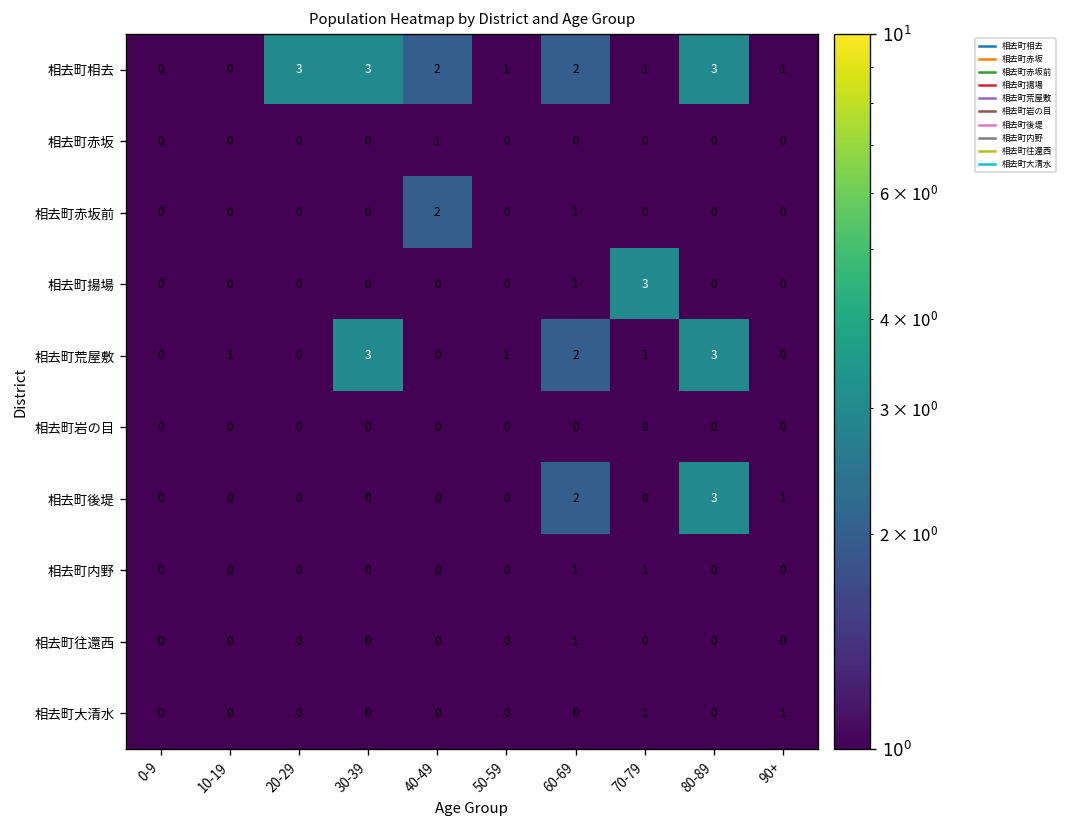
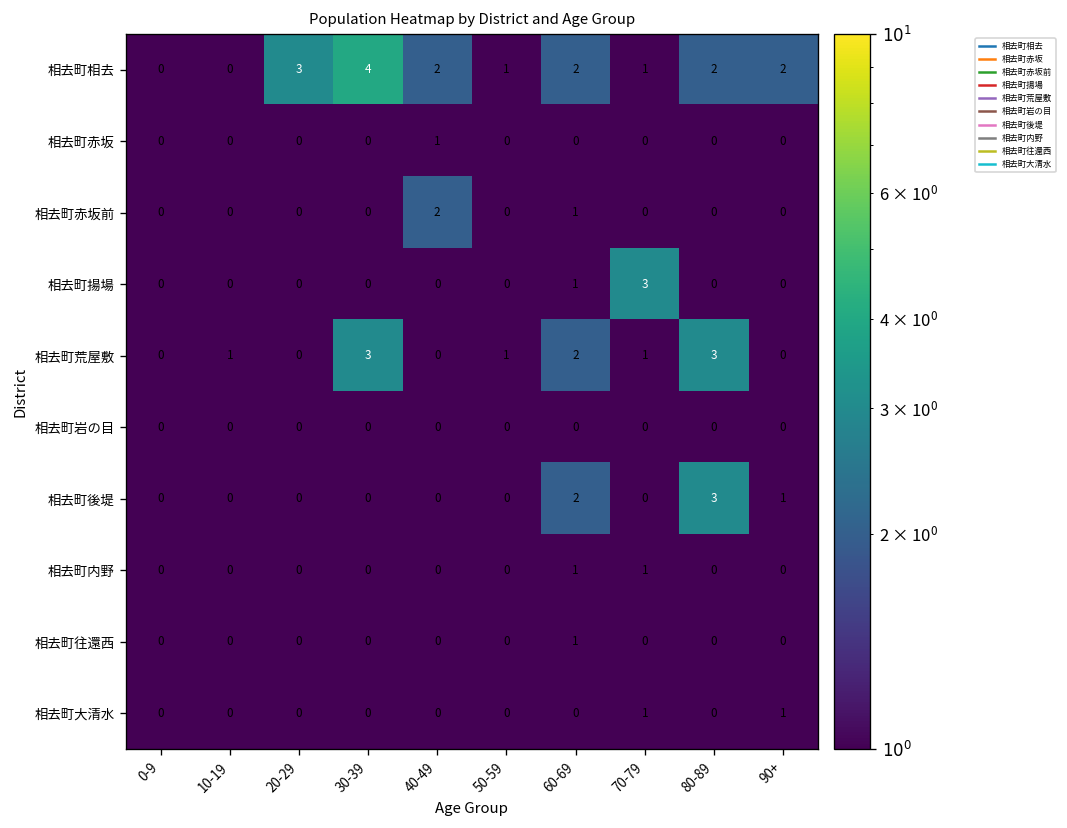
相去町相去, 30-39: 3 -> 4
相去町相去, 80-89: 3 -> 2
相去町相去, 90+: 1 -> 2
